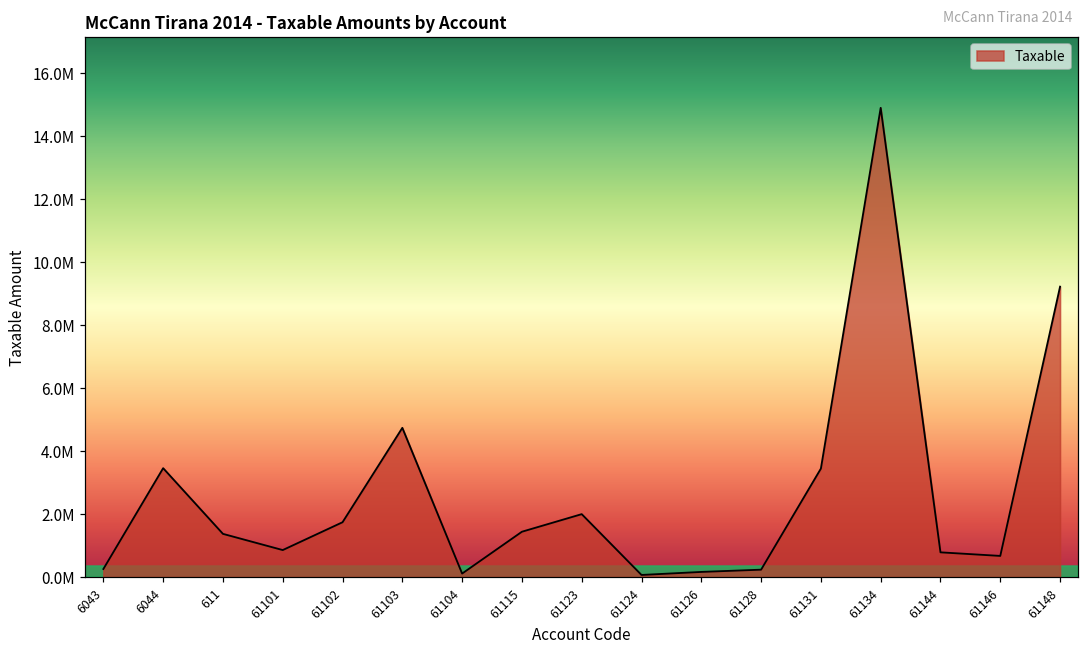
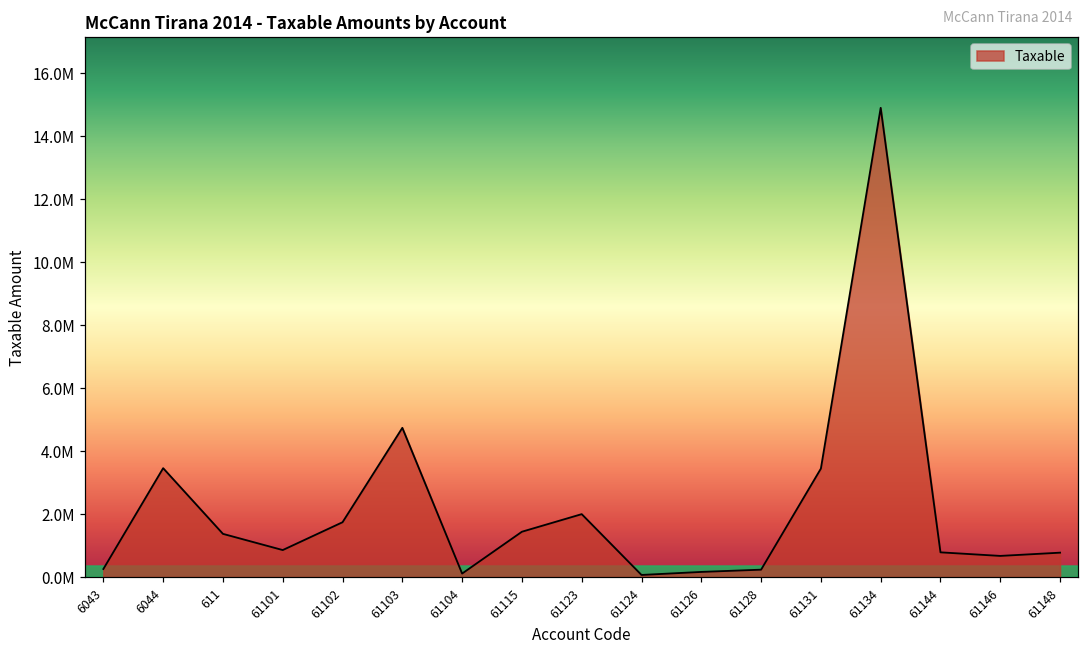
61148: 9200000 -> 800000
